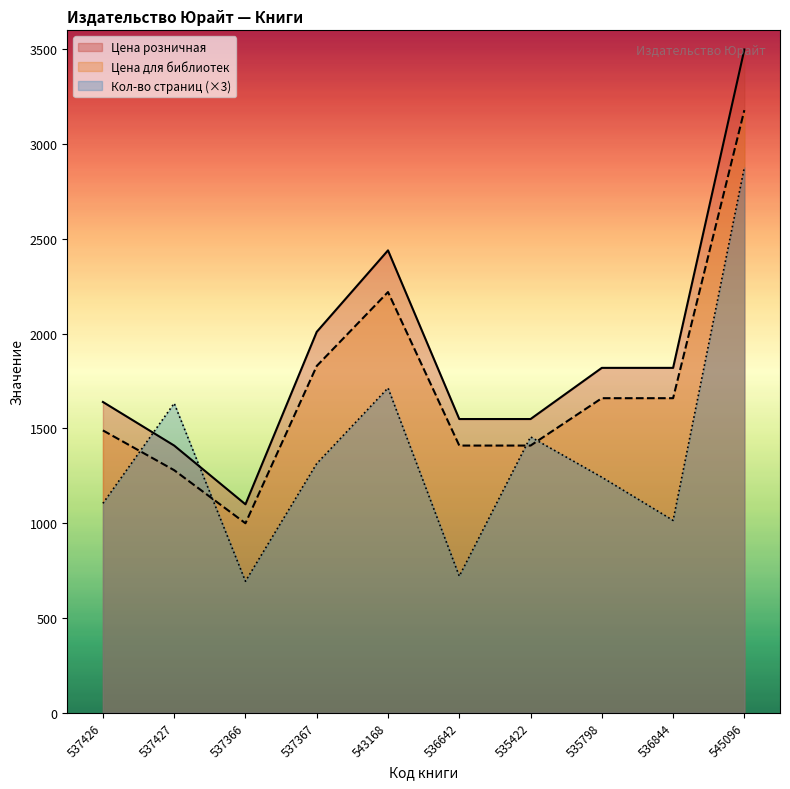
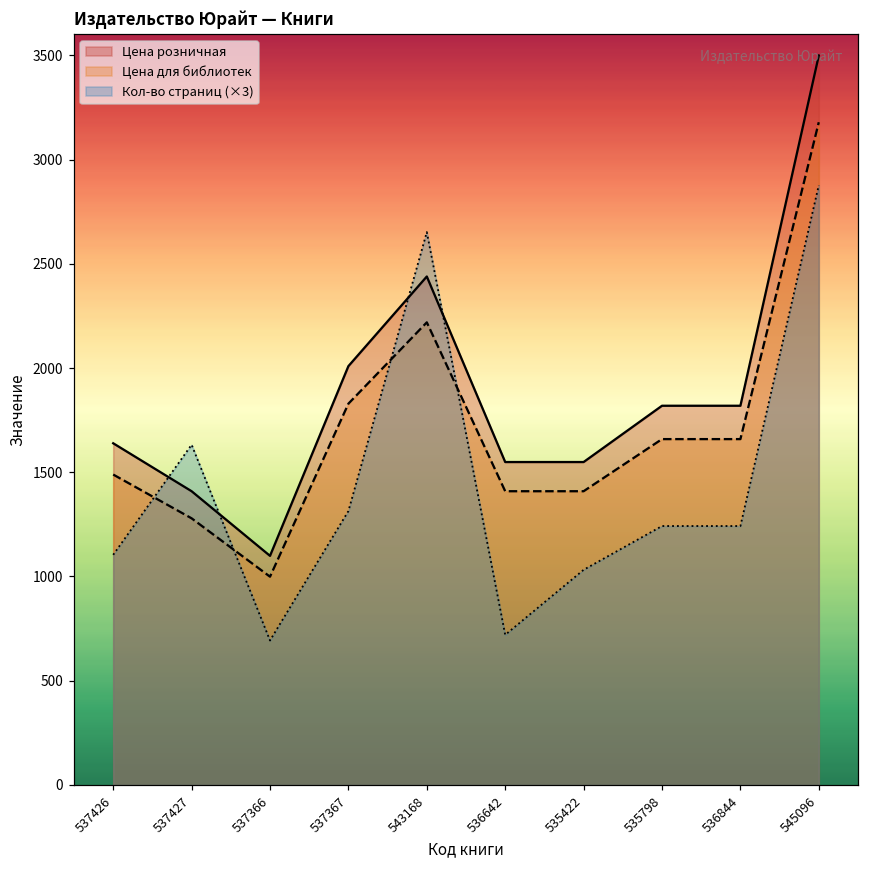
Кол-во страниц (×3), 543168: 1710 -> 2650
Кол-во страниц (×3), 535422: 1460 -> 1030
Кол-во страниц (×3), 536844: 1010 -> 1240
